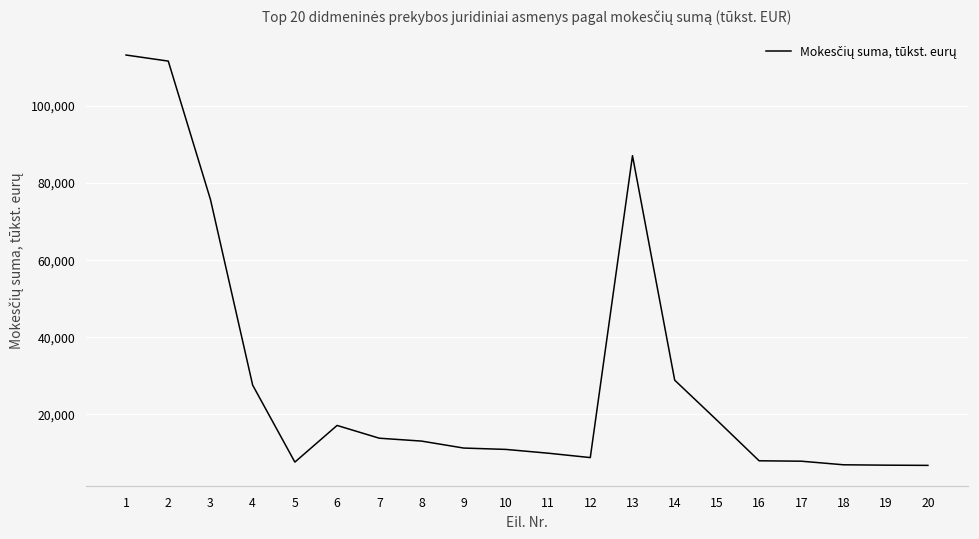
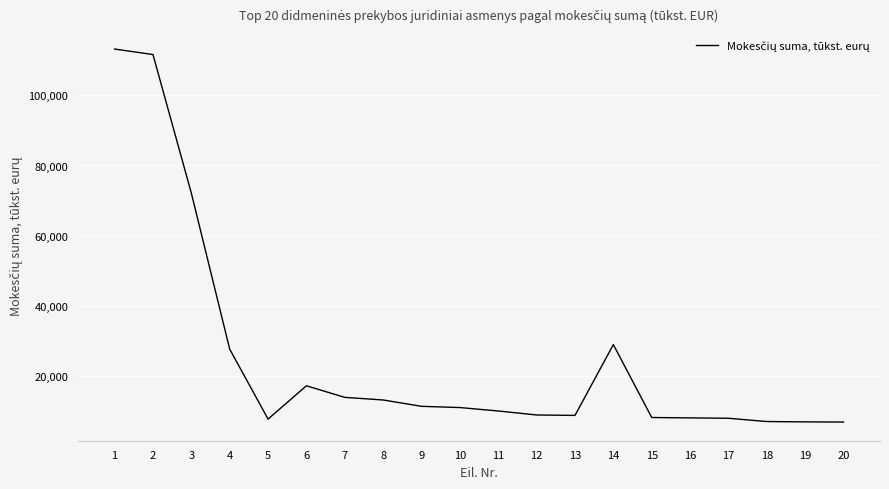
3: 76,000 -> 72,000
13: 87,000 -> 9,000
15: 19,000 -> 8,000
